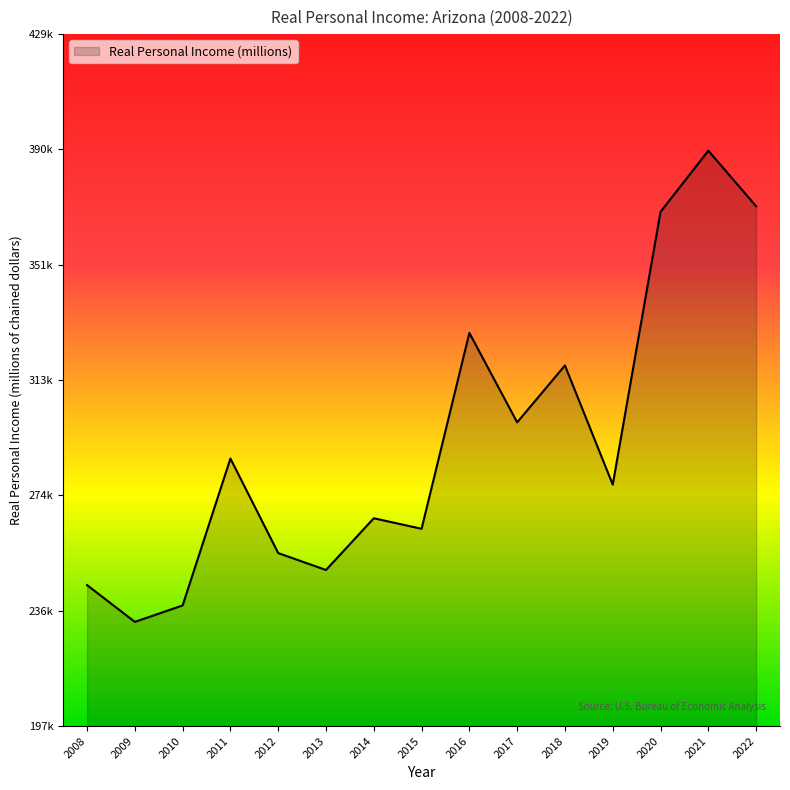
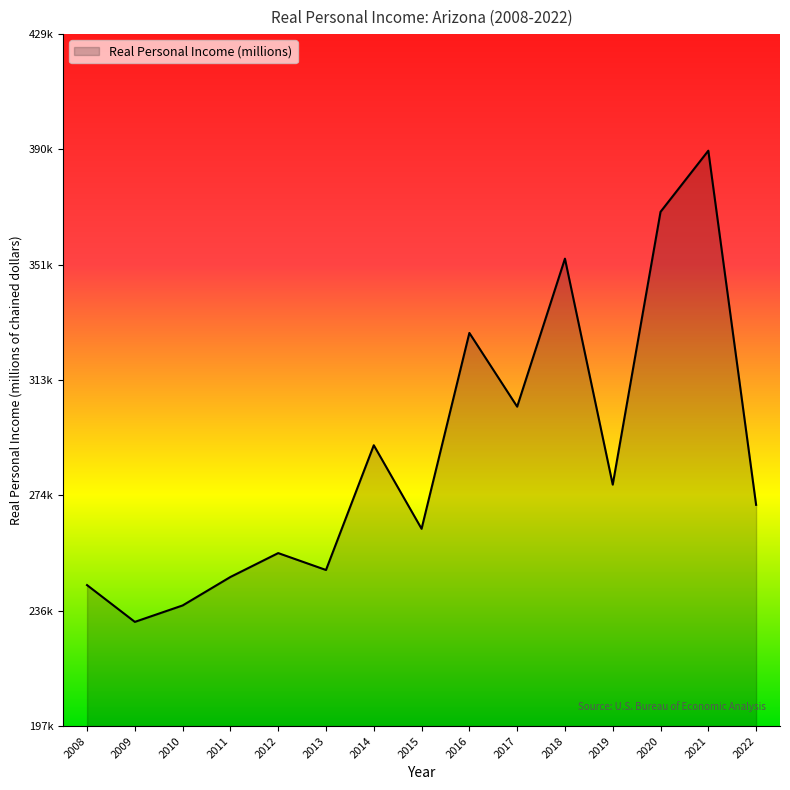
2011: 287000 -> 247000
2014: 267000 -> 292000
2017: 299000 -> 304000
2018: 318000 -> 354000
2022: 371000 -> 272000
